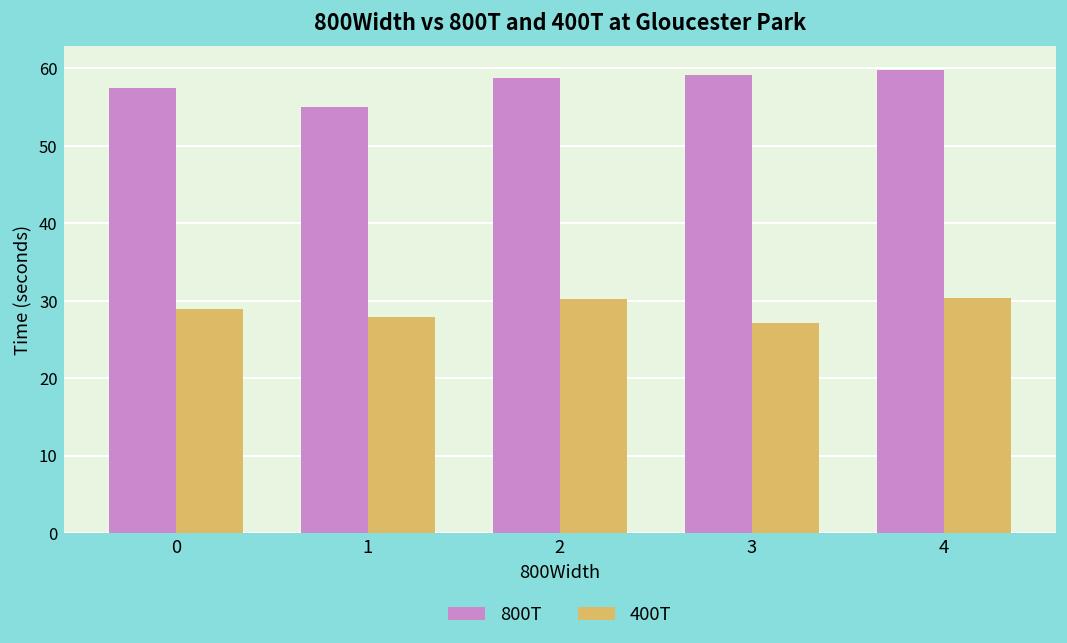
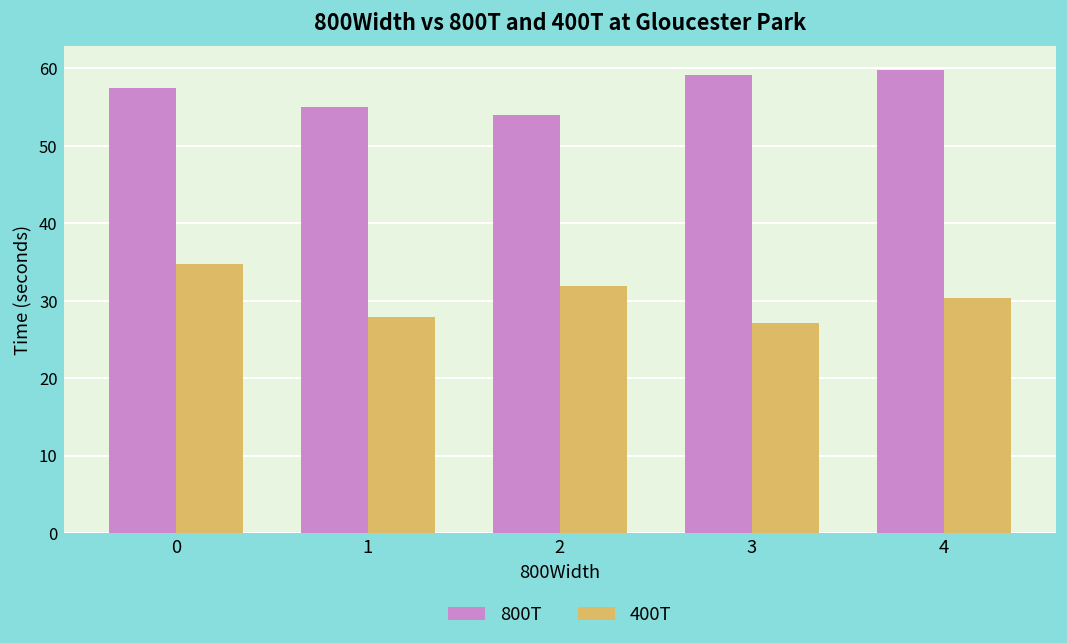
400T, 0: 29 -> 35
800T, 2: 59 -> 54
400T, 2: 30 -> 32
